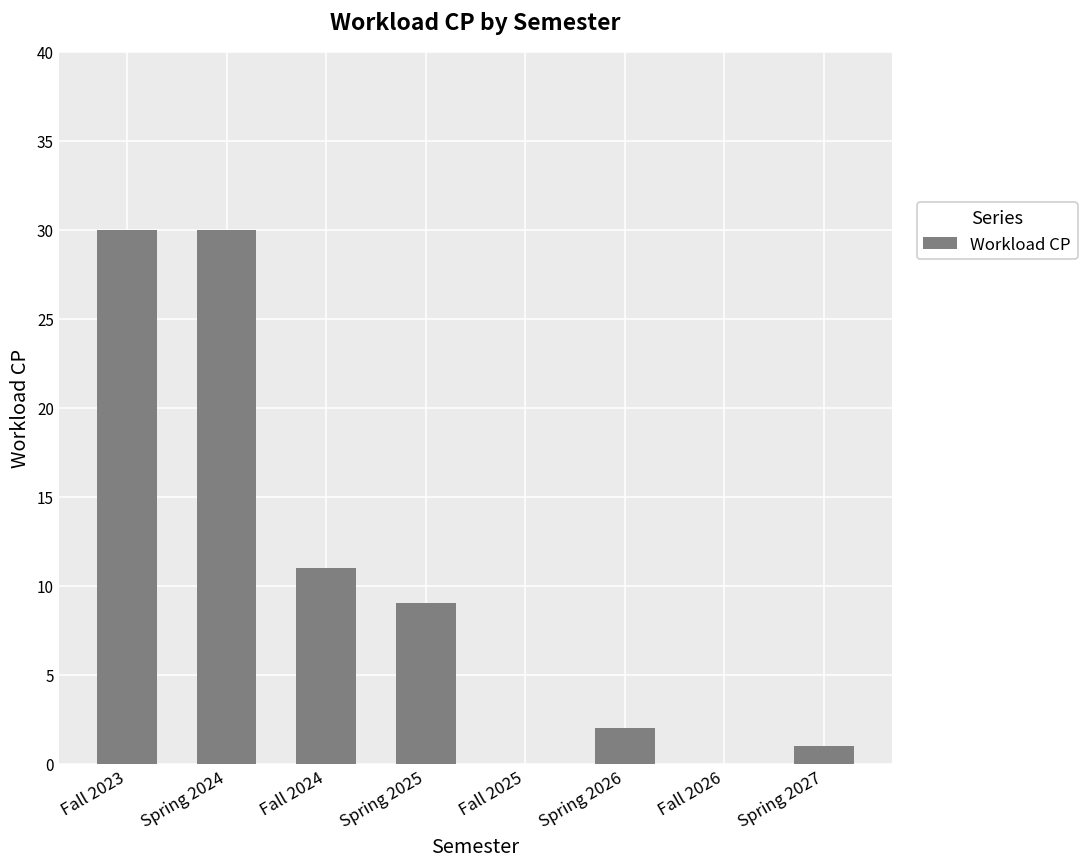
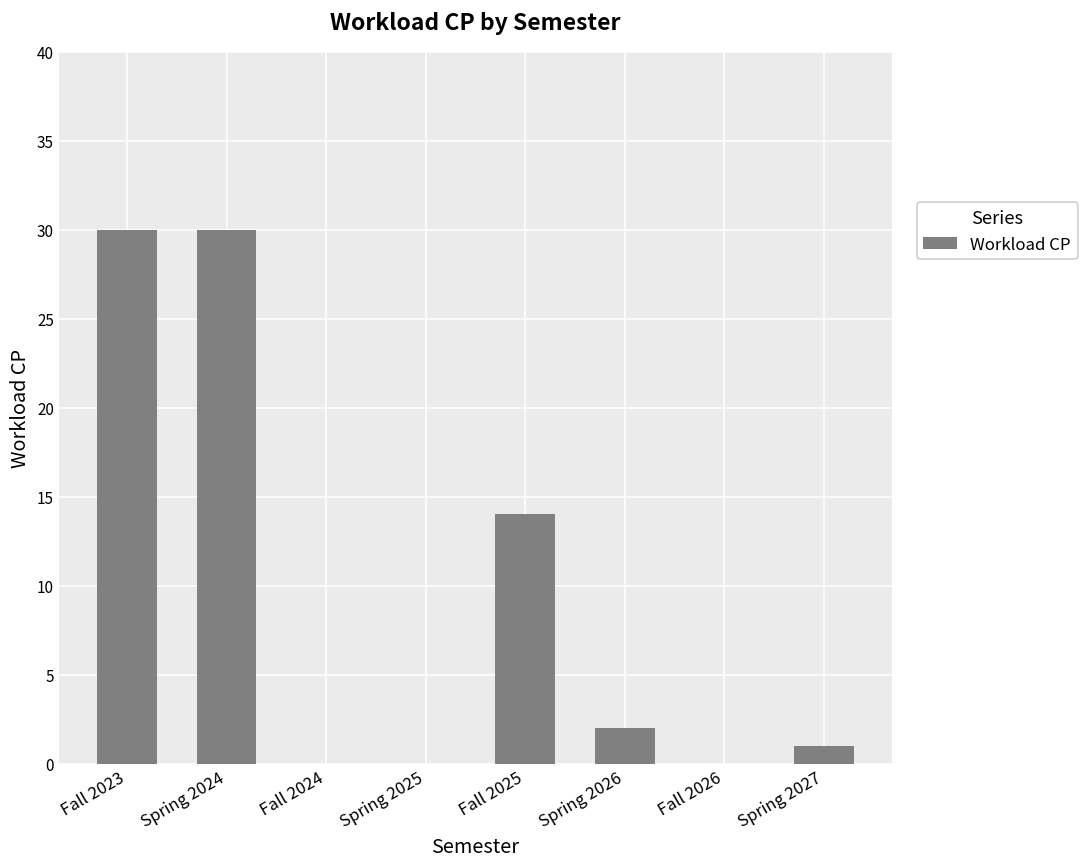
Fall 2024: 11 -> 0
Spring 2025: 9 -> 0
Fall 2025: 0 -> 14
